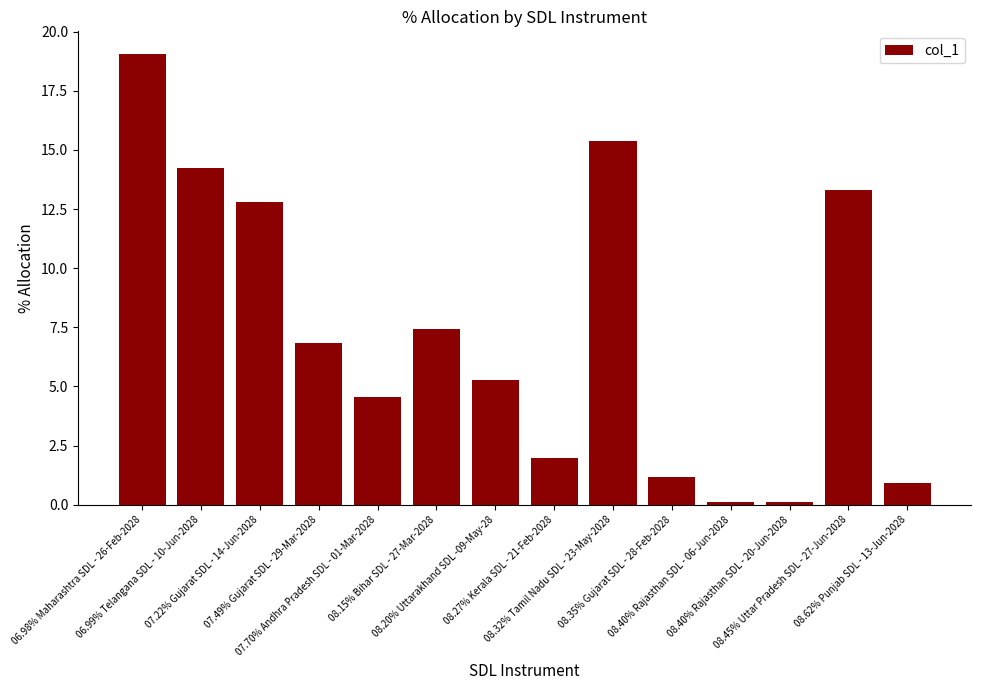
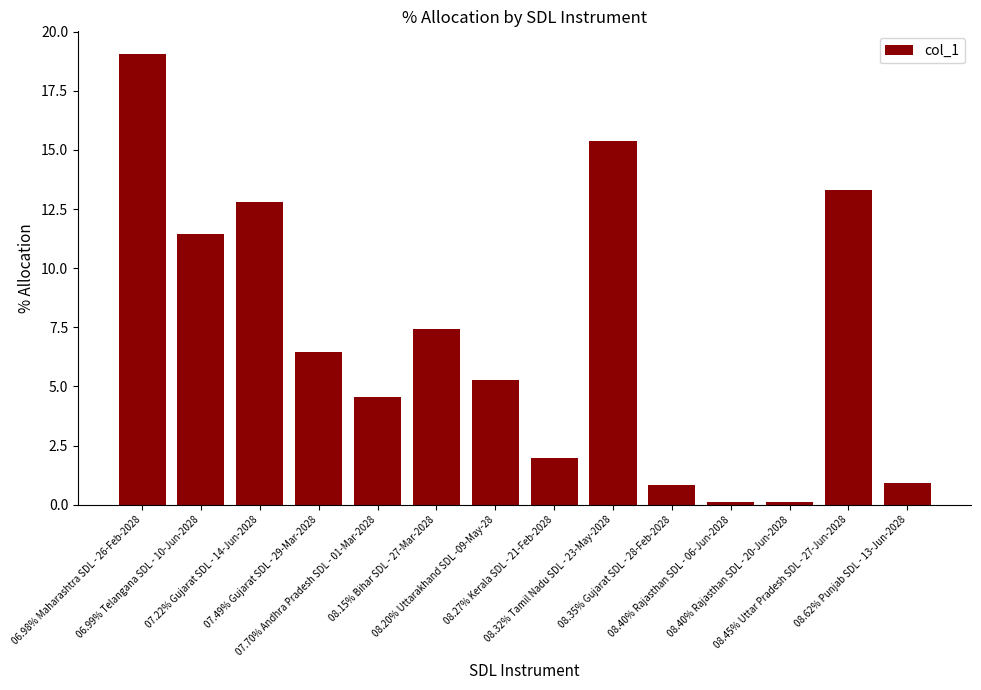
06.99% Telangana SDL - 10-Jun-2028: 14.2 -> 11.4
07.49% Gujarat SDL - 29-Mar-2028: 6.8 -> 6.5
08.35% Gujarat SDL - 28-Feb-2028: 1.2 -> 0.8
